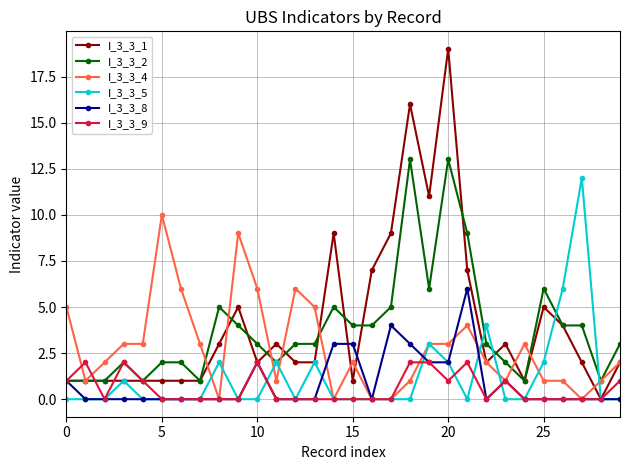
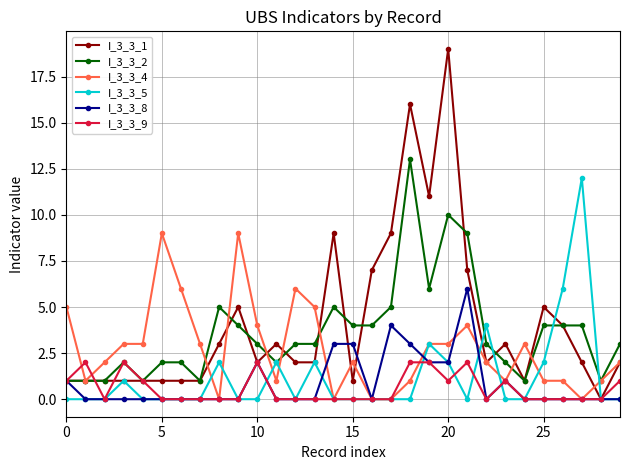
I_3_3_4, 5: 10 -> 9
I_3_3_4, 10: 6 -> 4
I_3_3_2, 20: 13 -> 10
I_3_3_2, 25: 6 -> 4
